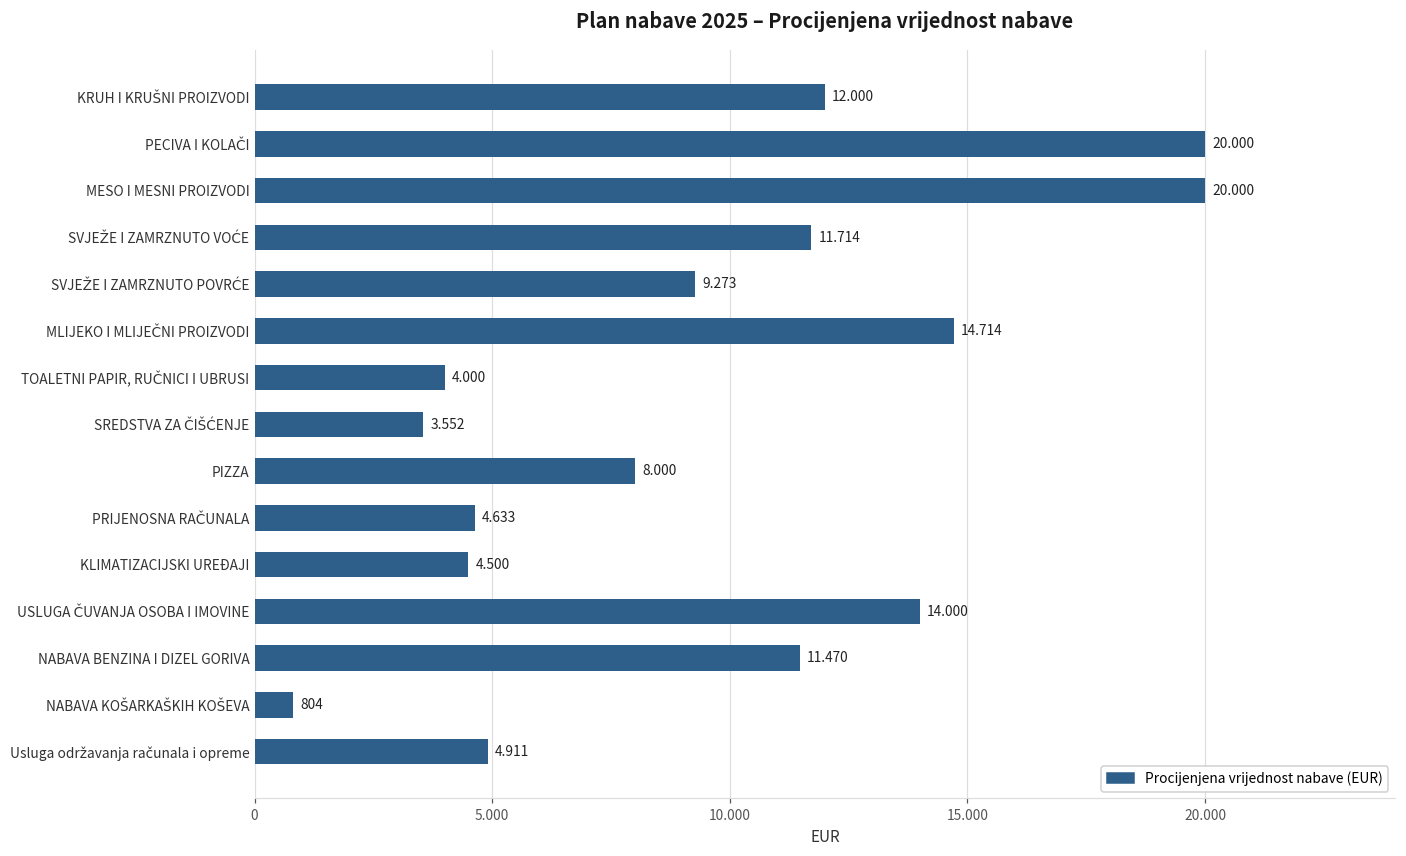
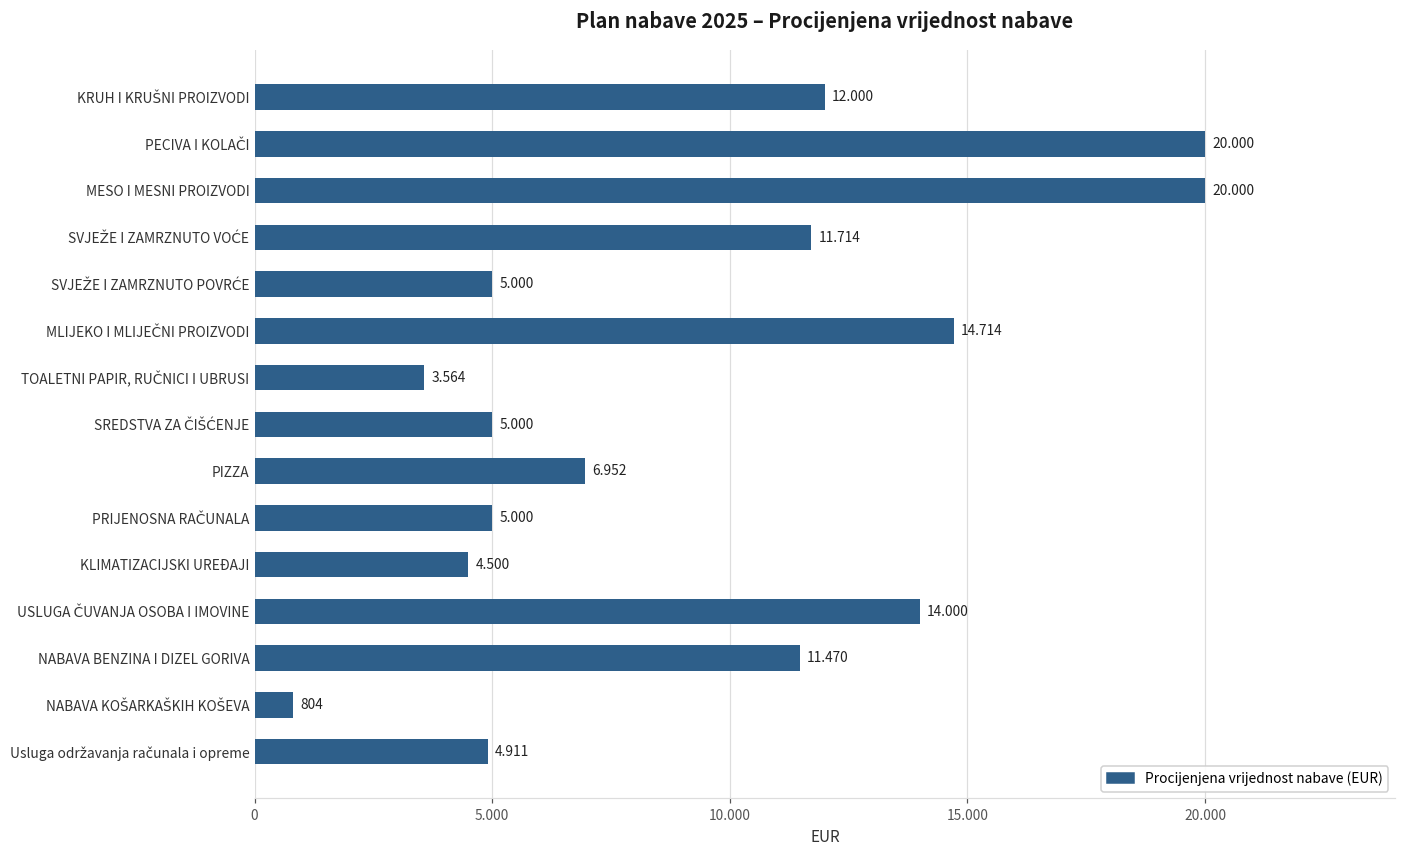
SVJEŽE I ZAMRZNUTO POVRĆE: 9.273 -> 5.000
TOALETNI PAPIR, RUČNICI I UBRUSI: 4.000 -> 3.564
SREDSTVA ZA ČIŠĆENJE: 3.552 -> 5.000
PIZZA: 8.000 -> 6.952
PRIJENOSNA RAČUNALA: 4.633 -> 5.000
